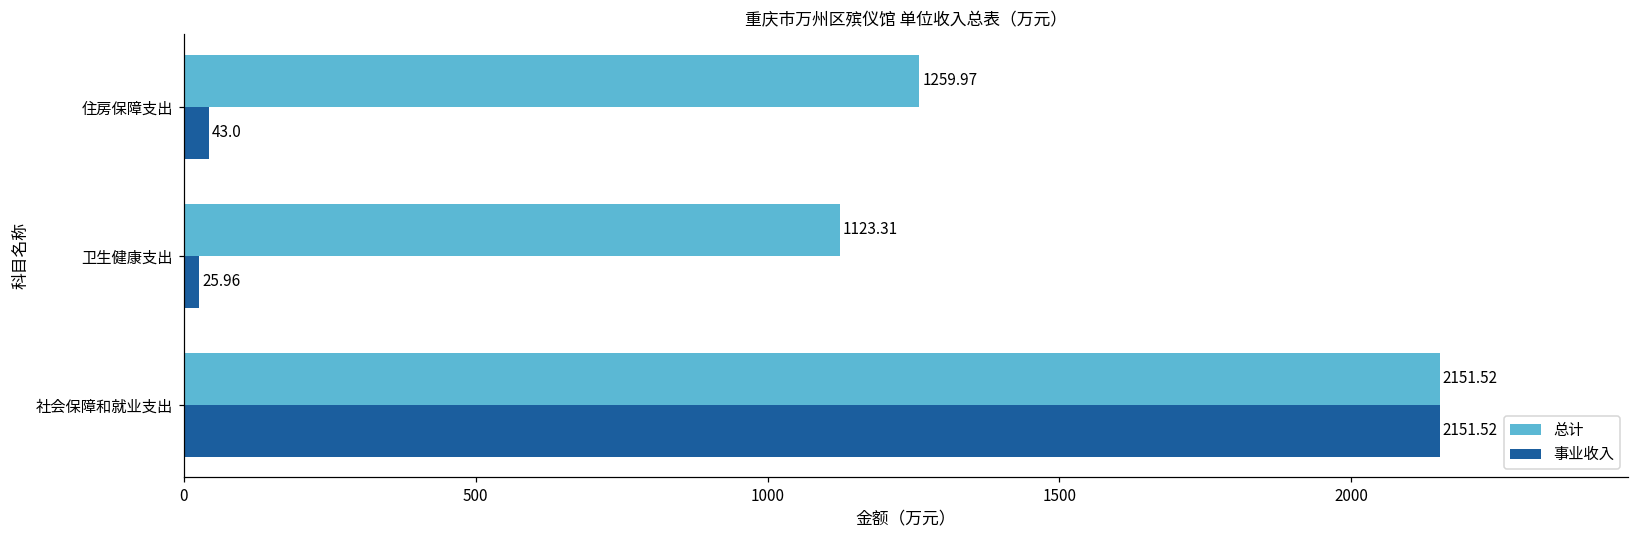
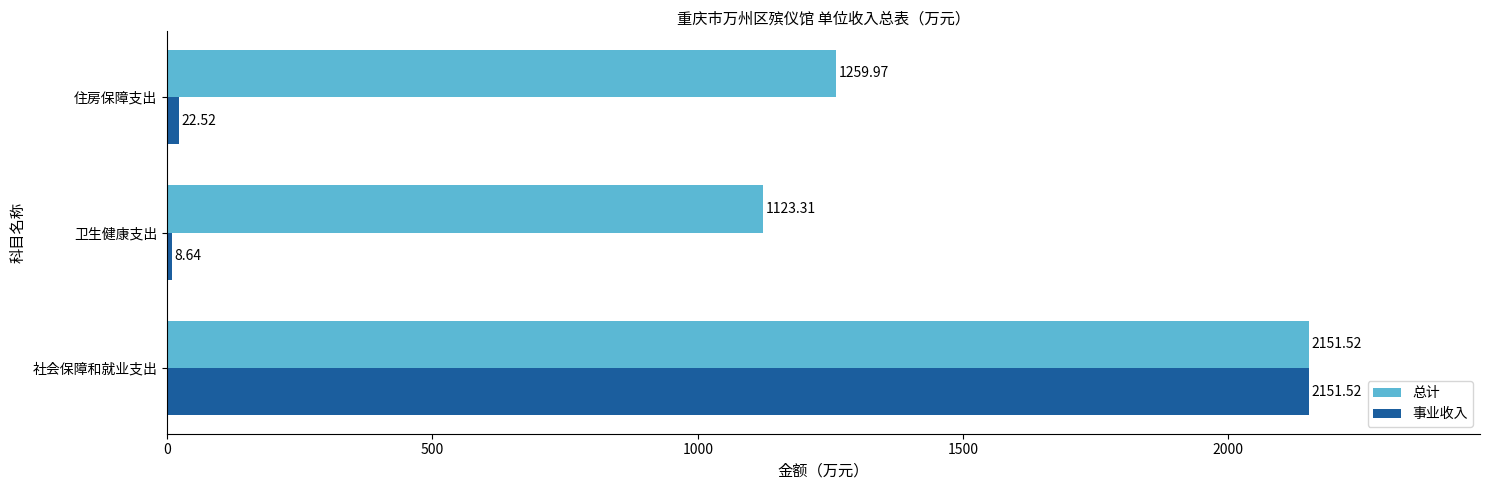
事业收入, 住房保障支出: 43.0 -> 22.52
事业收入, 卫生健康支出: 25.96 -> 8.64
